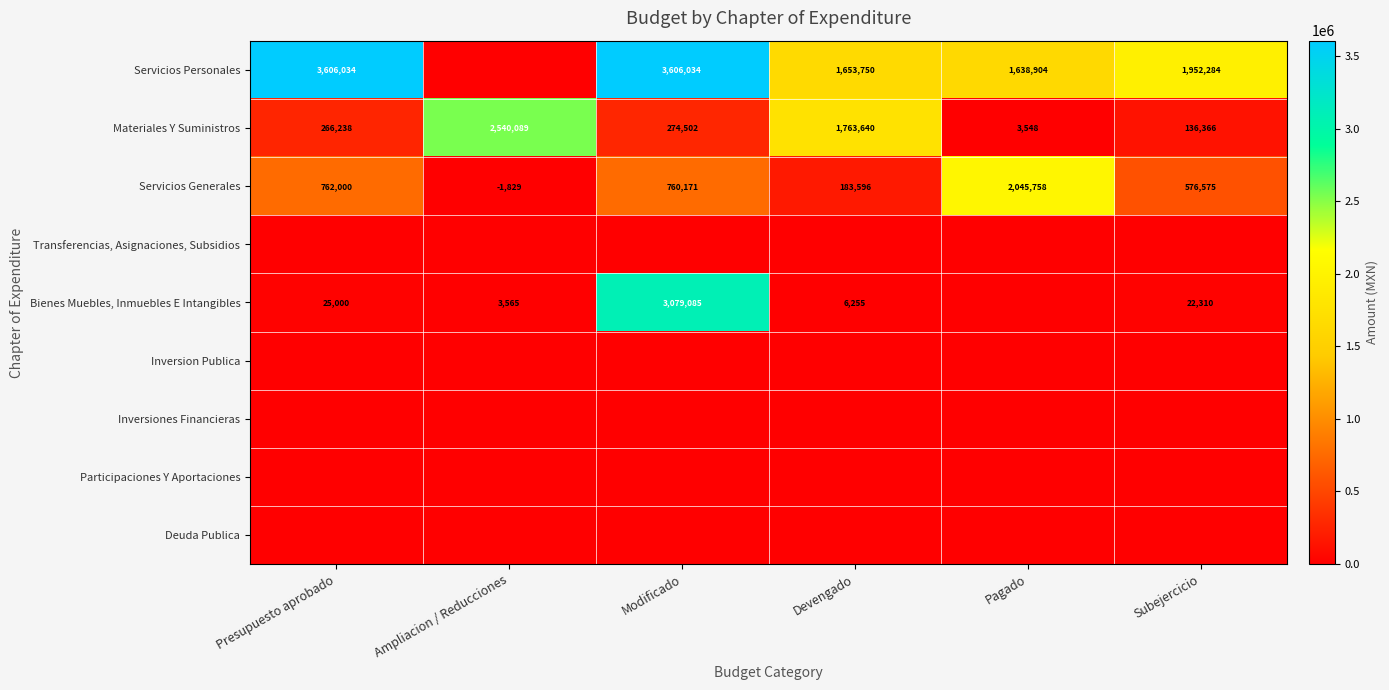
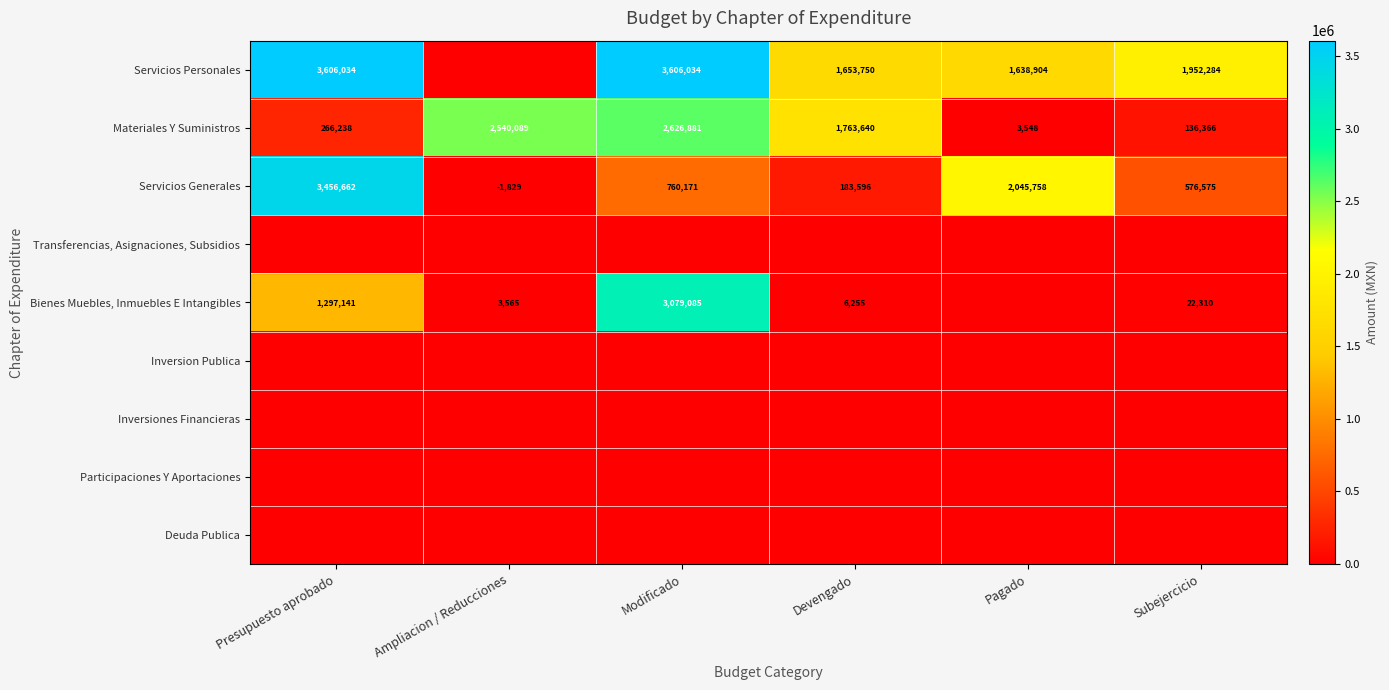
Materiales Y Suministros, Modificado: 274,502 -> 2,626,881
Servicios Generales, Presupuesto aprobado: 762,000 -> 3,456,662
Bienes Muebles, Inmuebles E Intangibles, Presupuesto aprobado: 25,000 -> 1,297,141
